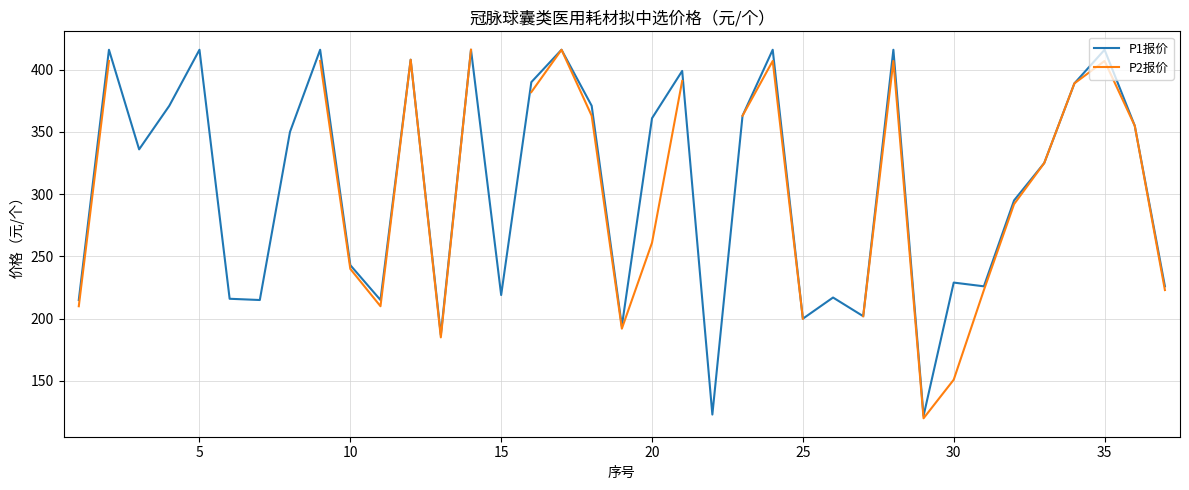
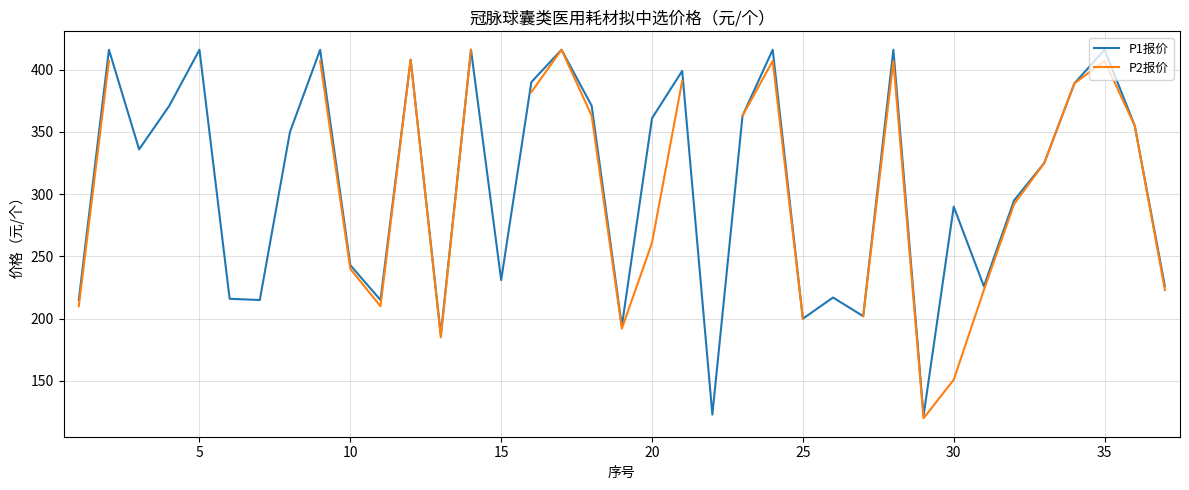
P1报价, 15: 219 -> 231
P1报价, 30: 229 -> 290
